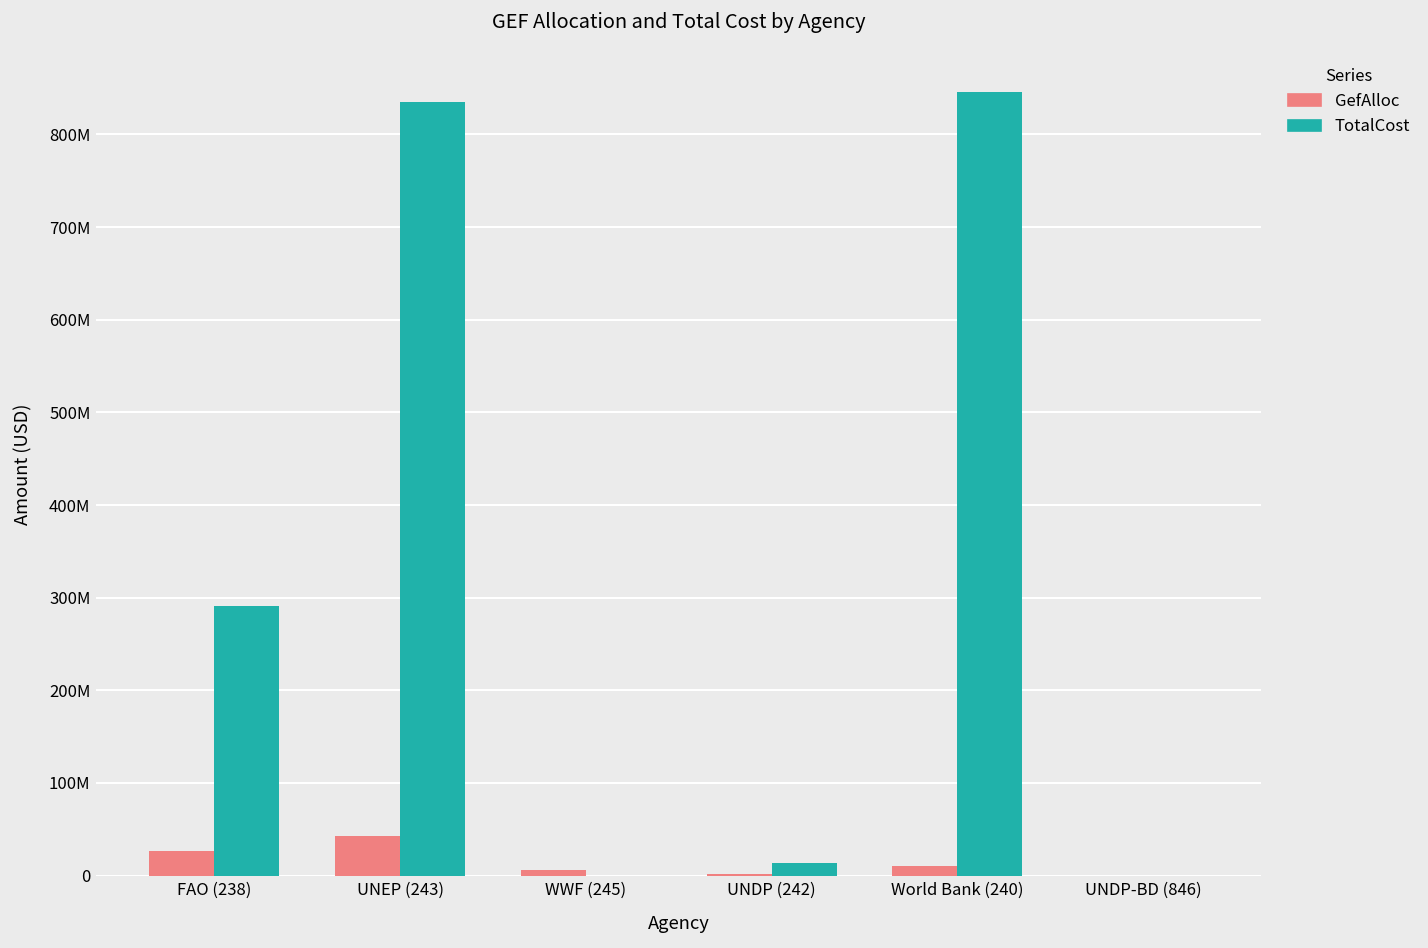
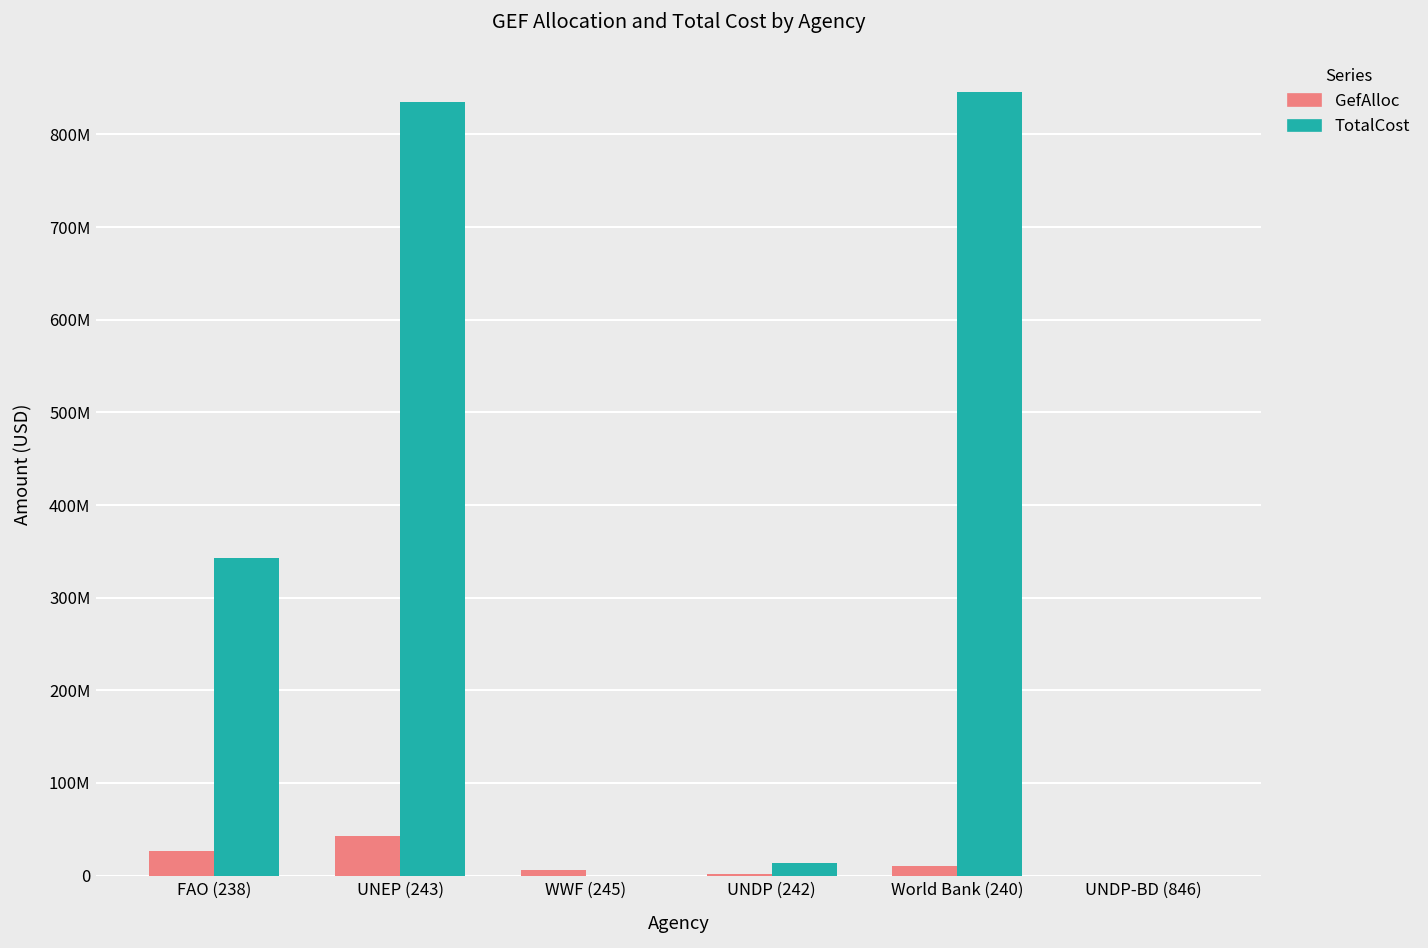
TotalCost, FAO (238): 290000000 -> 340000000
